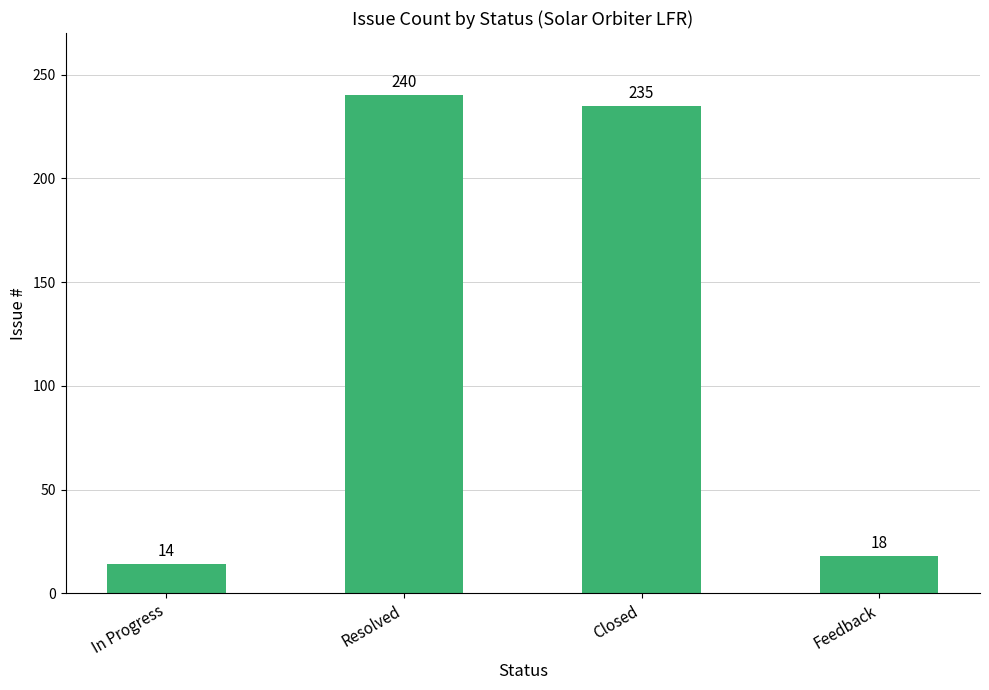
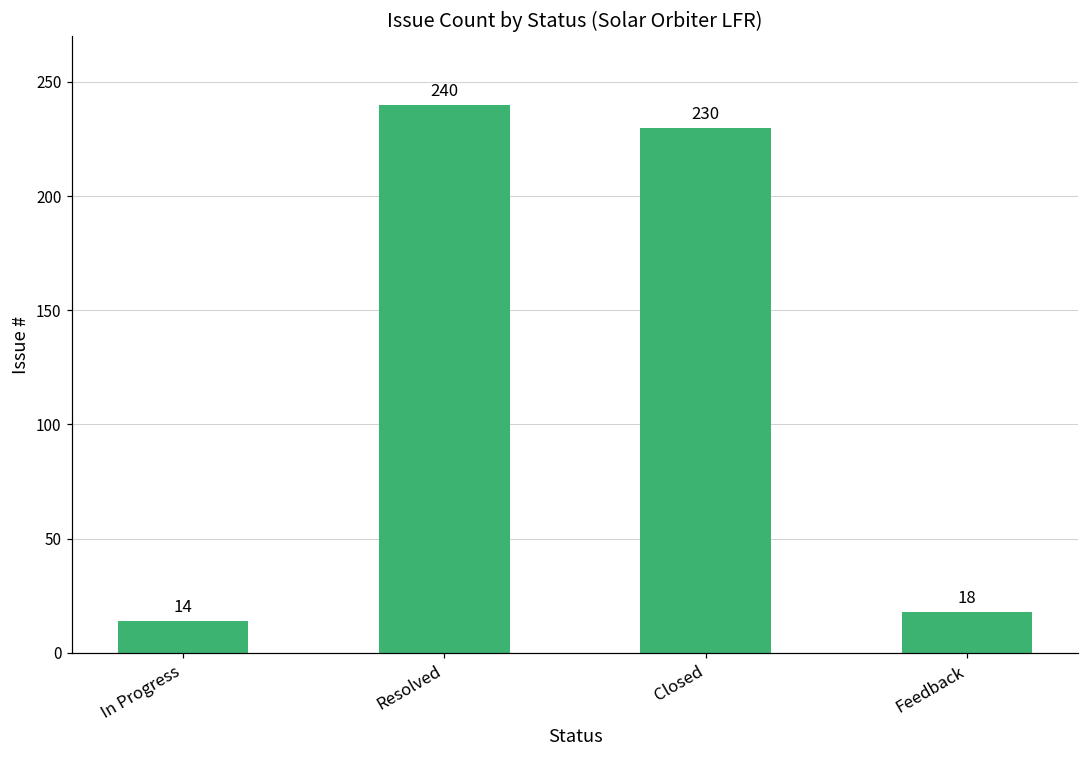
Closed: 235 -> 230
